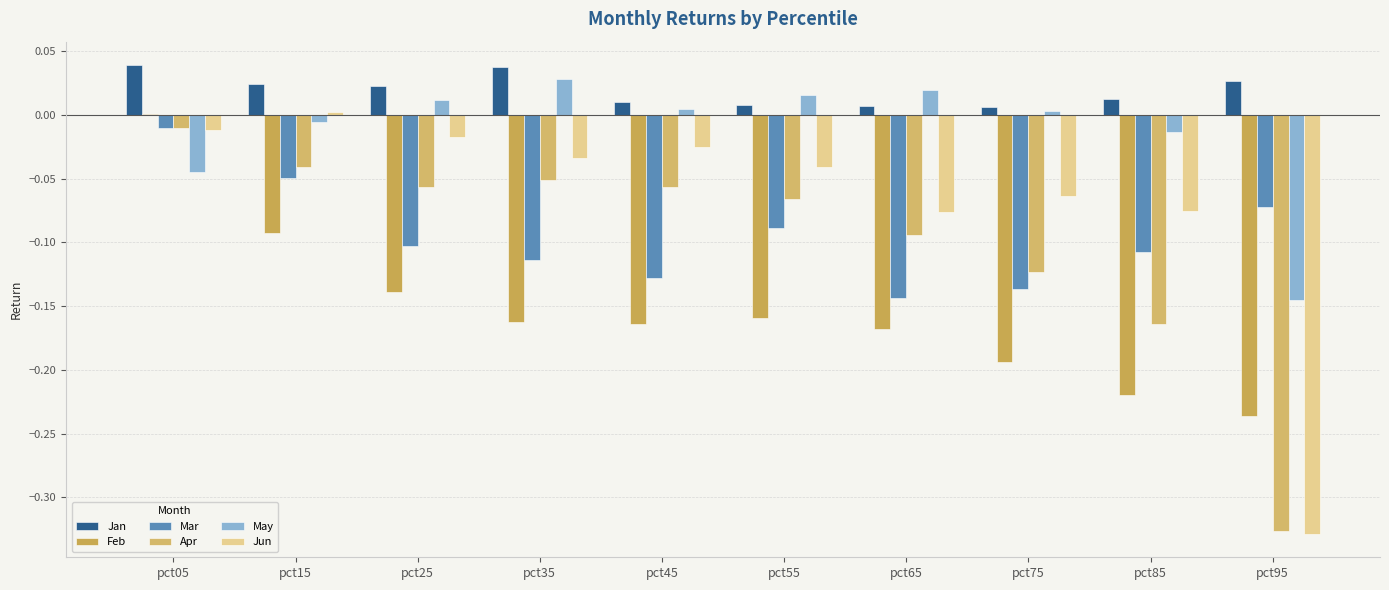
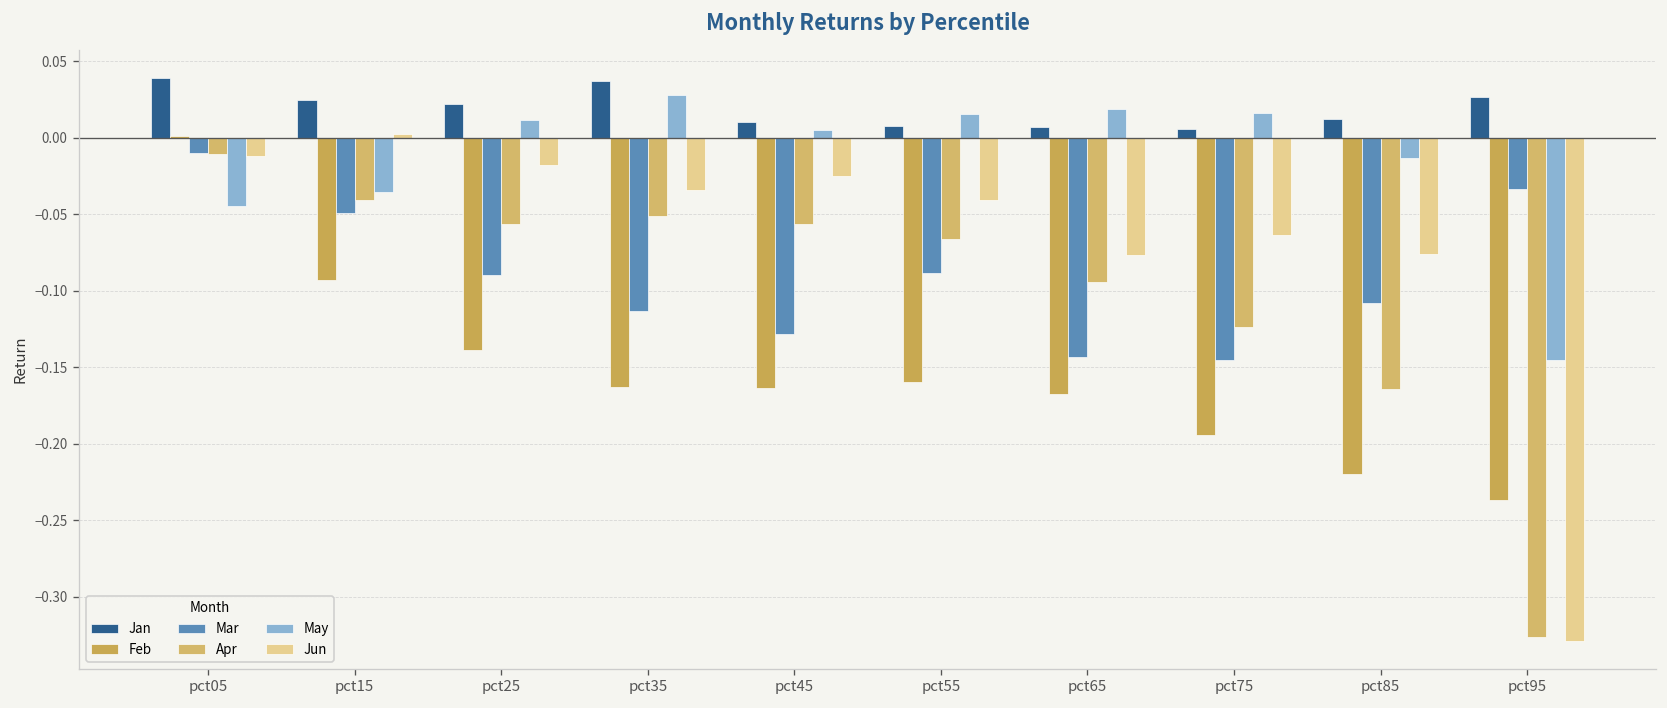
May, pct15: -0.006 -> -0.036
Mar, pct25: -0.103 -> -0.090
Mar, pct75: -0.136 -> -0.145
May, pct75: 0.003 -> 0.016
Mar, pct95: -0.072 -> -0.034
